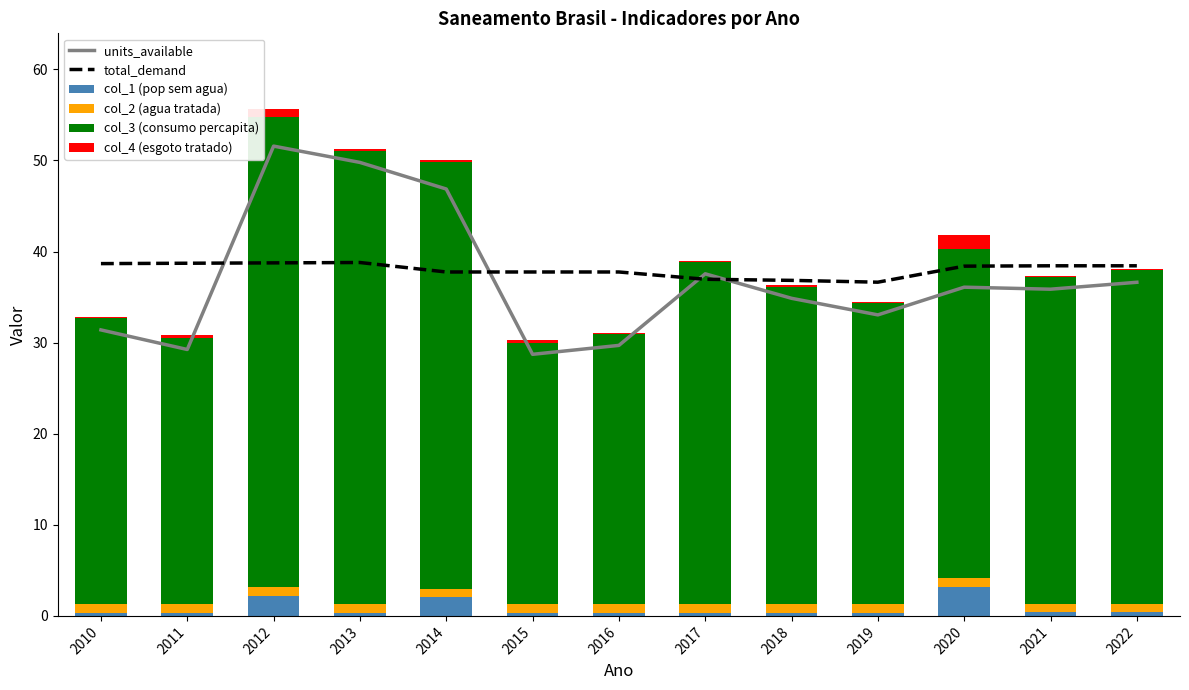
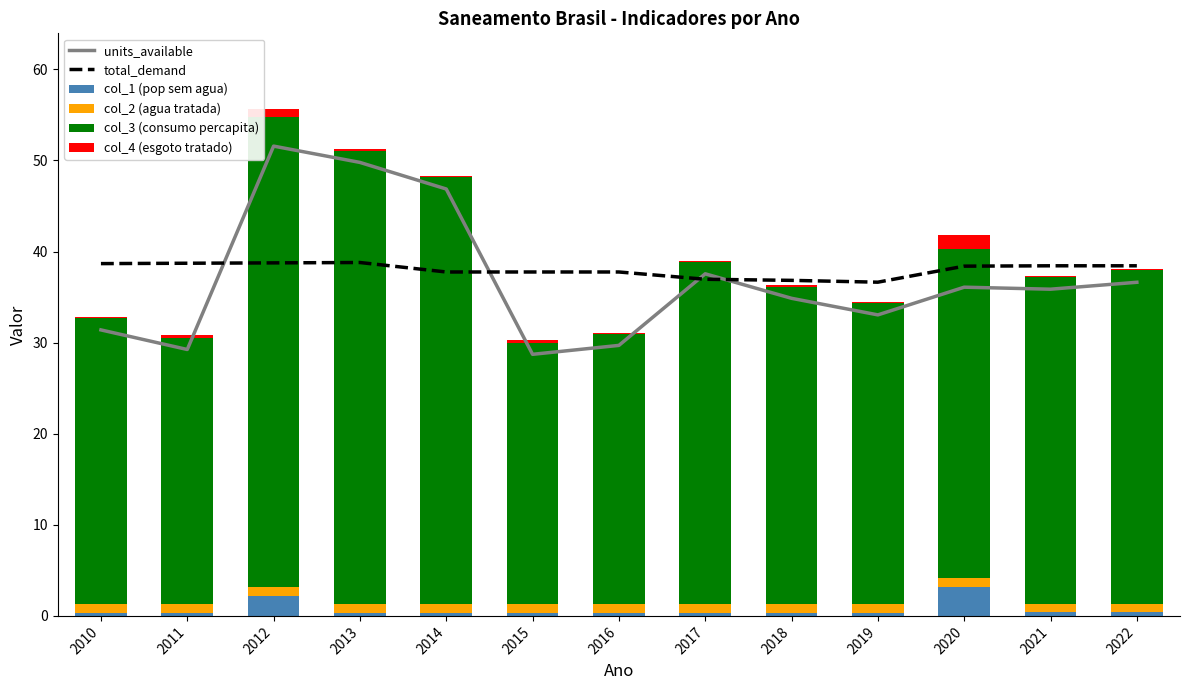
col_1 (pop sem agua), 2014: 2 -> 0
